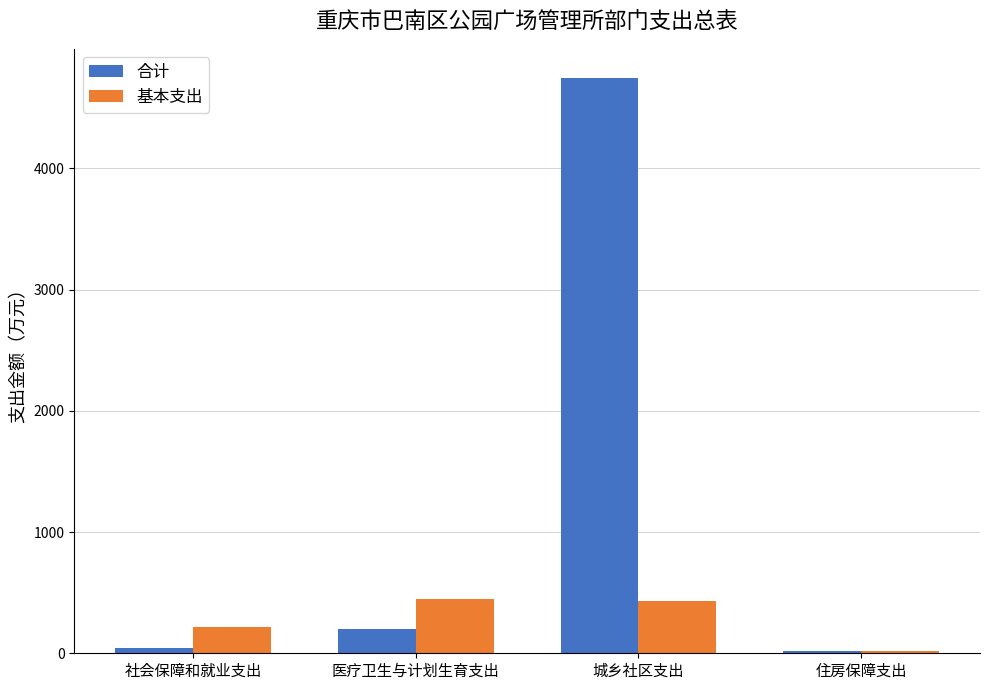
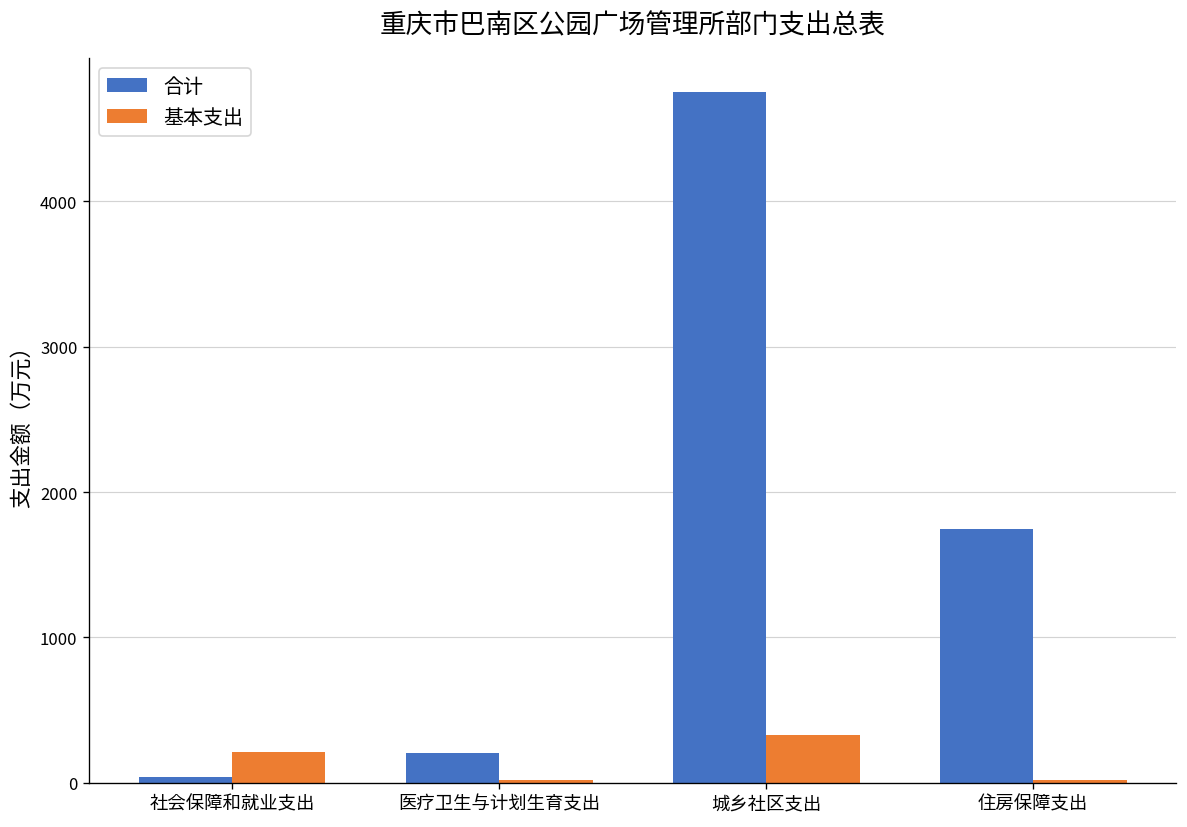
基本支出, 医疗卫生与计划生育支出: 450 -> 20
基本支出, 城乡社区支出: 430 -> 330
合计, 住房保障支出: 20 -> 1740
